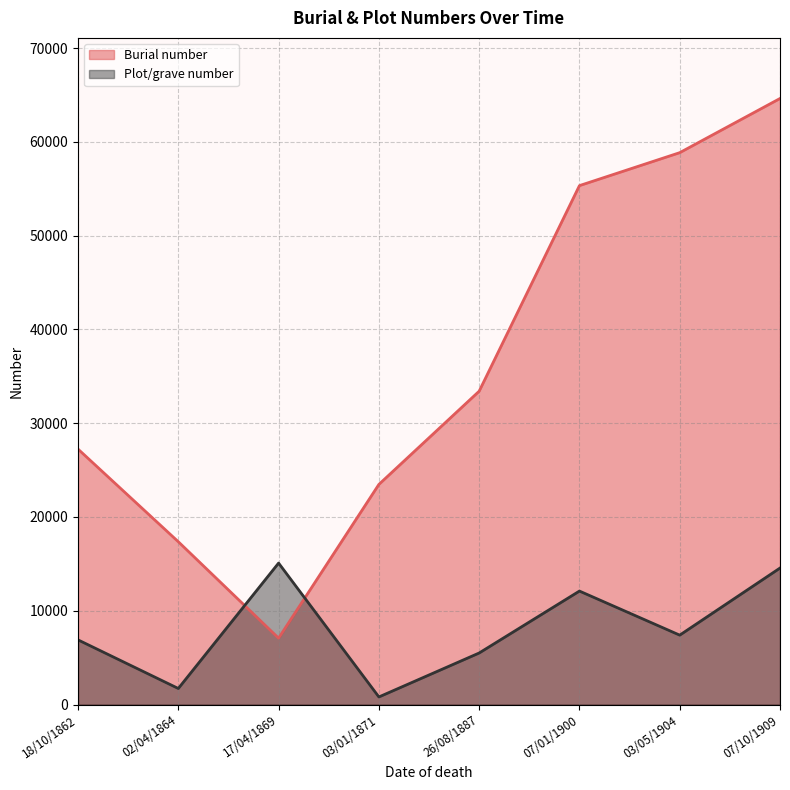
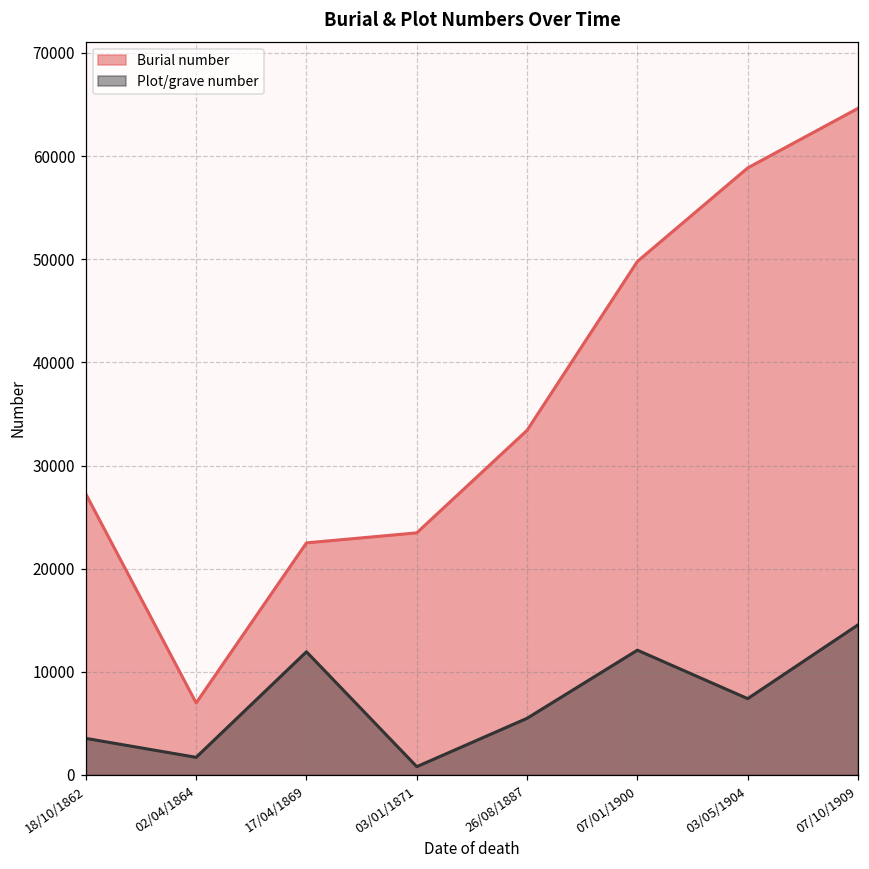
Plot/grave number, 18/10/1862: 7000 -> 4000
Burial number, 02/04/1864: 17000 -> 7000
Burial number, 17/04/1869: 7000 -> 23000
Plot/grave number, 17/04/1869: 15000 -> 12000
Burial number, 07/01/1900: 55000 -> 50000
